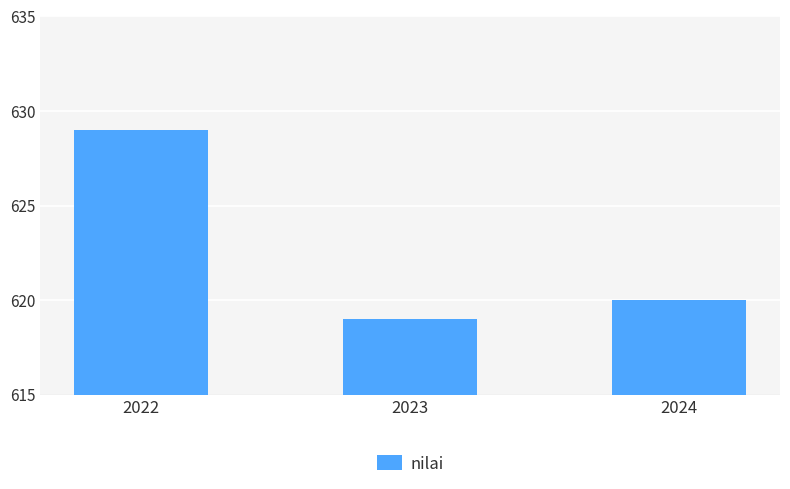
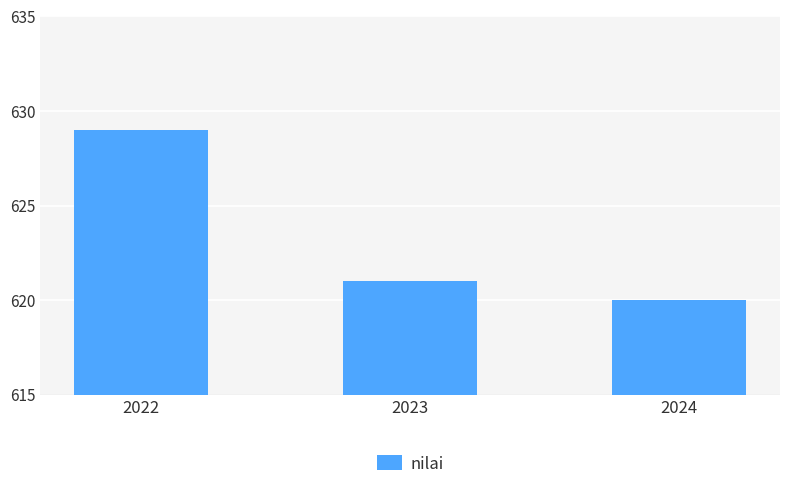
2023: 619 -> 621
